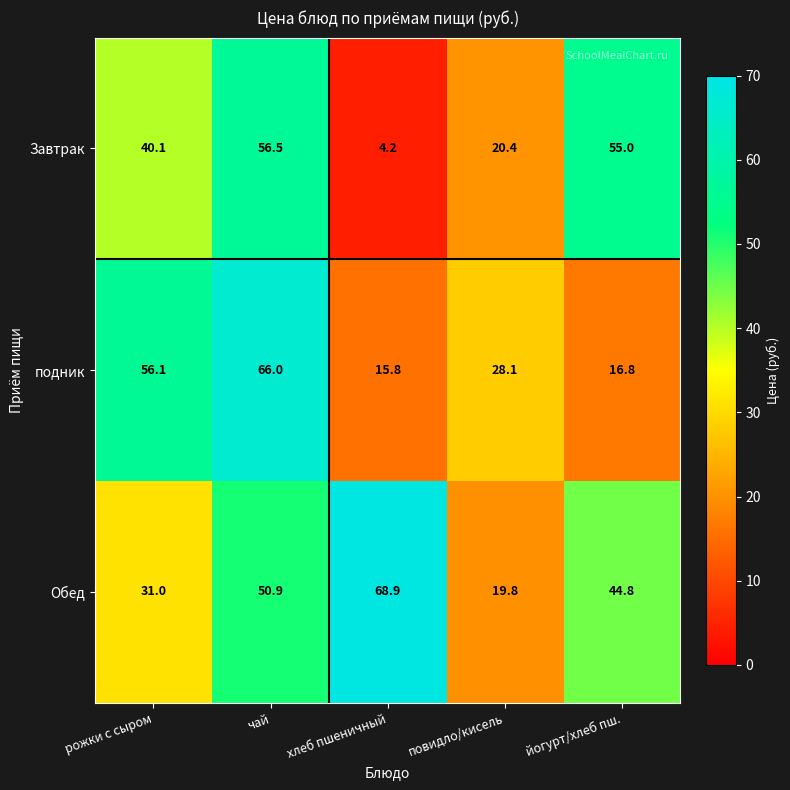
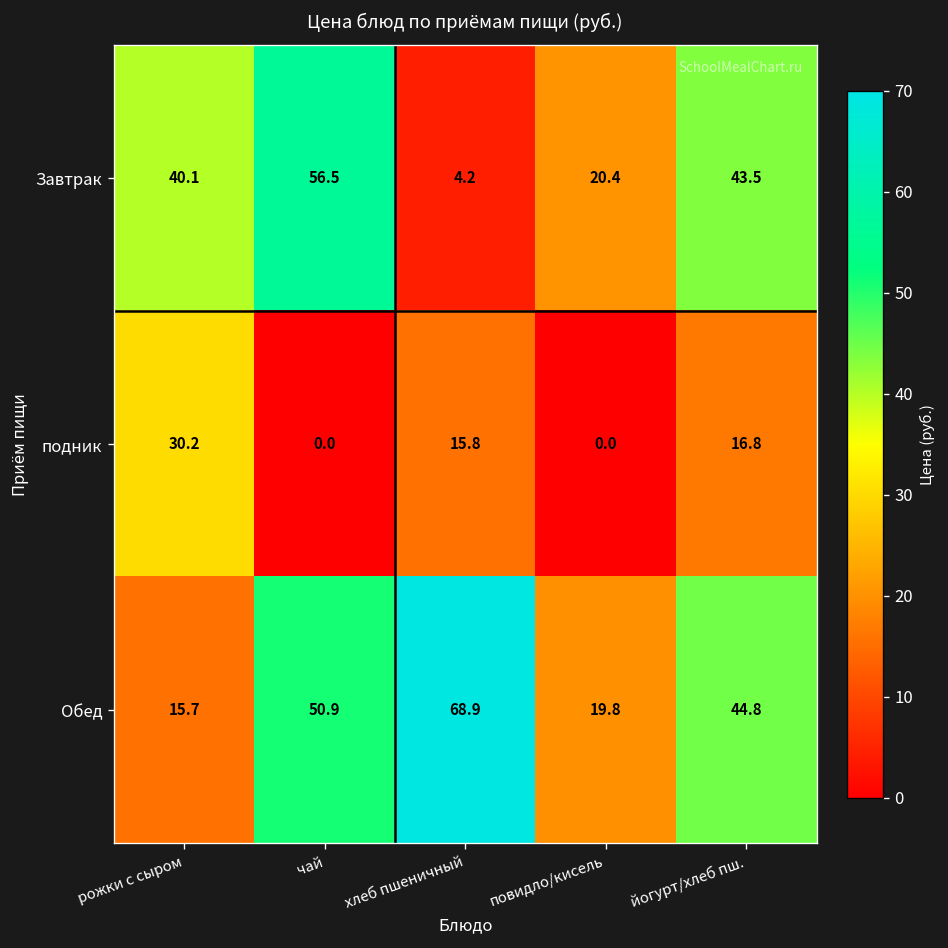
Завтрак, йогурт/хлеб пш.: 55.0 -> 43.5
подник, рожки с сыром: 56.1 -> 30.2
подник, чай: 66.0 -> 0.0
подник, повидло/кисель: 28.1 -> 0.0
Обед, рожки с сыром: 31.0 -> 15.7
